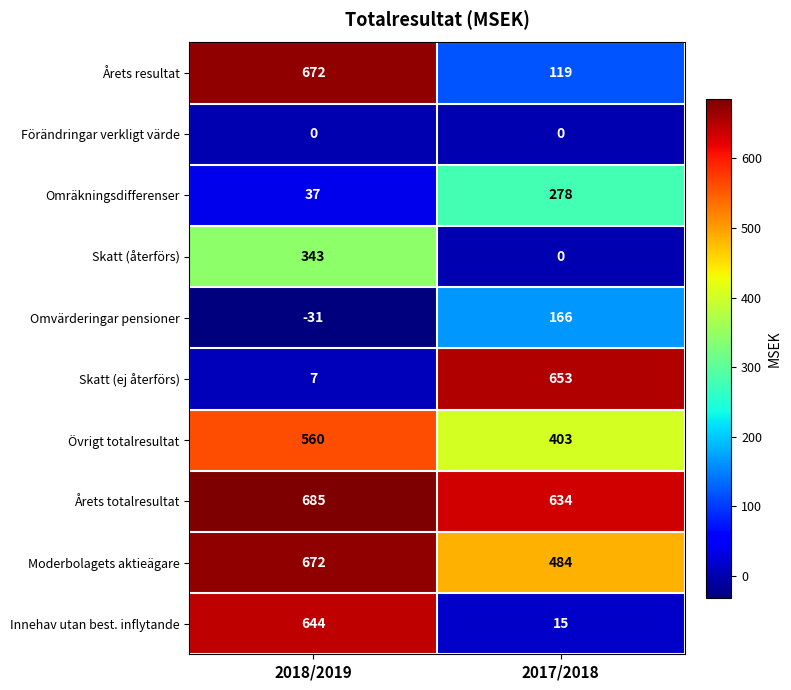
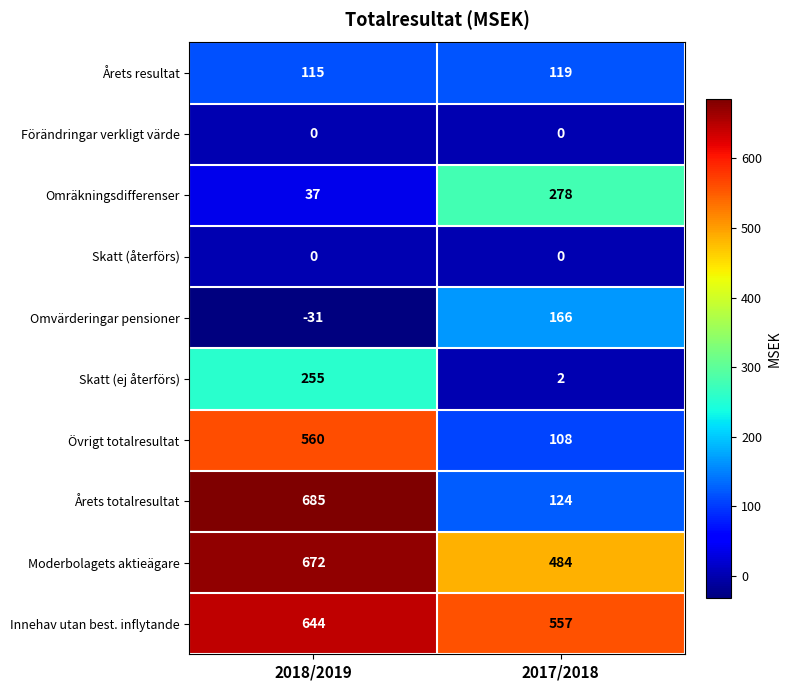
Årets resultat, 2018/2019: 672 -> 115
Skatt (återförs), 2018/2019: 343 -> 0
Skatt (ej återförs), 2018/2019: 7 -> 255
Skatt (ej återförs), 2017/2018: 653 -> 2
Övrigt totalresultat, 2017/2018: 403 -> 108
Årets totalresultat, 2017/2018: 634 -> 124
Innehav utan best. inflytande, 2017/2018: 15 -> 557
